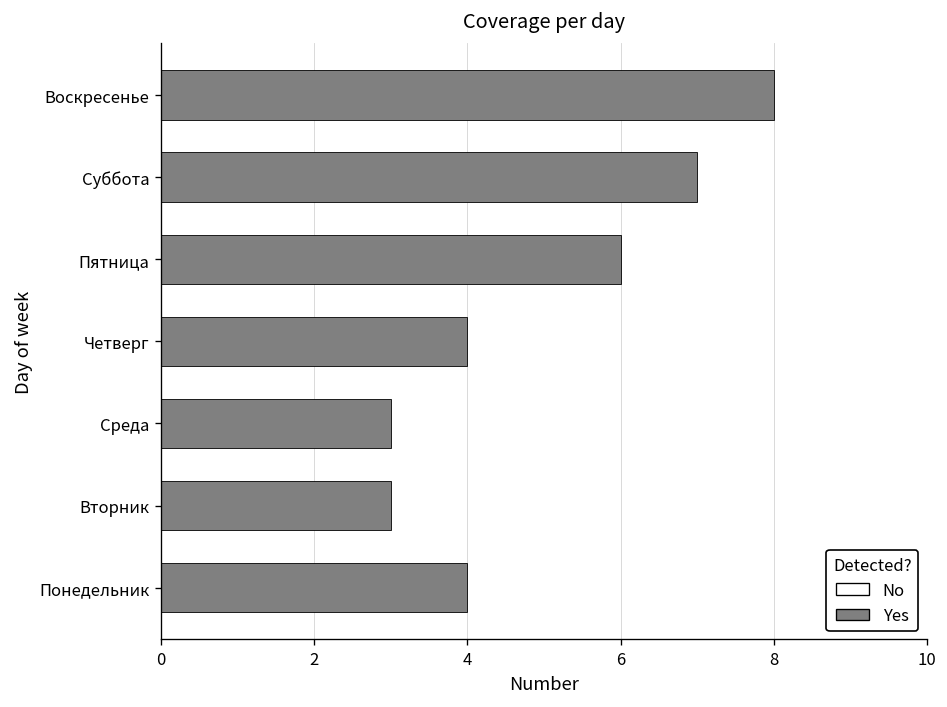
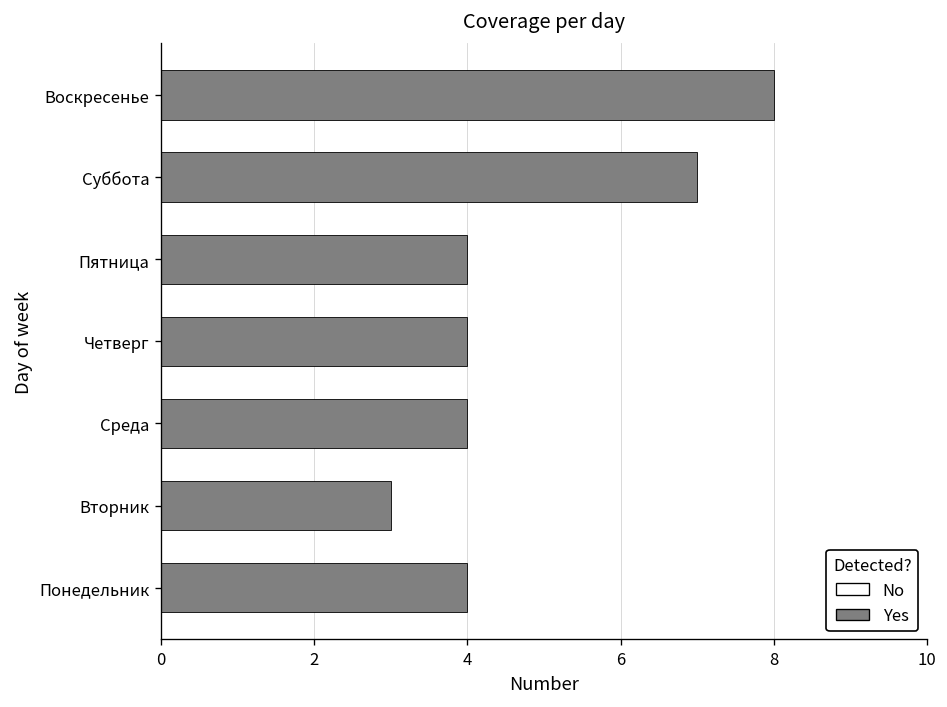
Пятница: 6 -> 4
Среда: 3 -> 4
